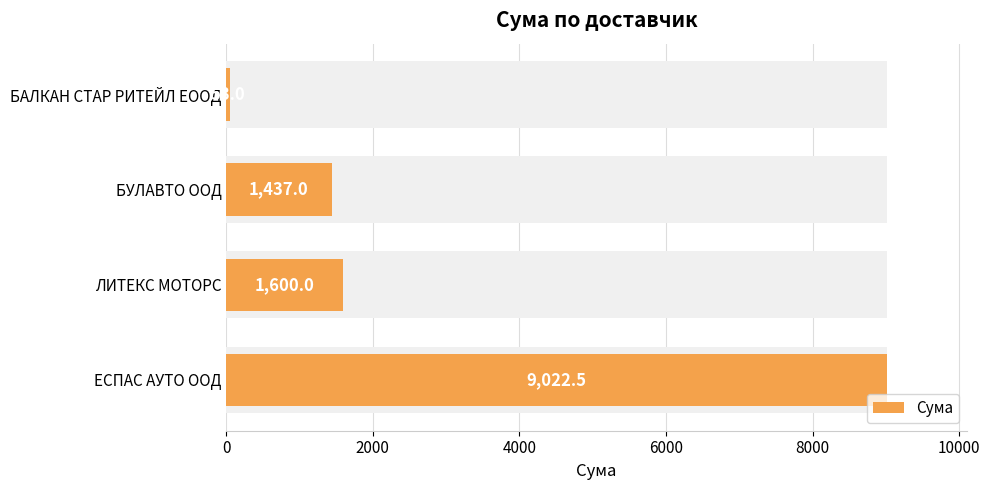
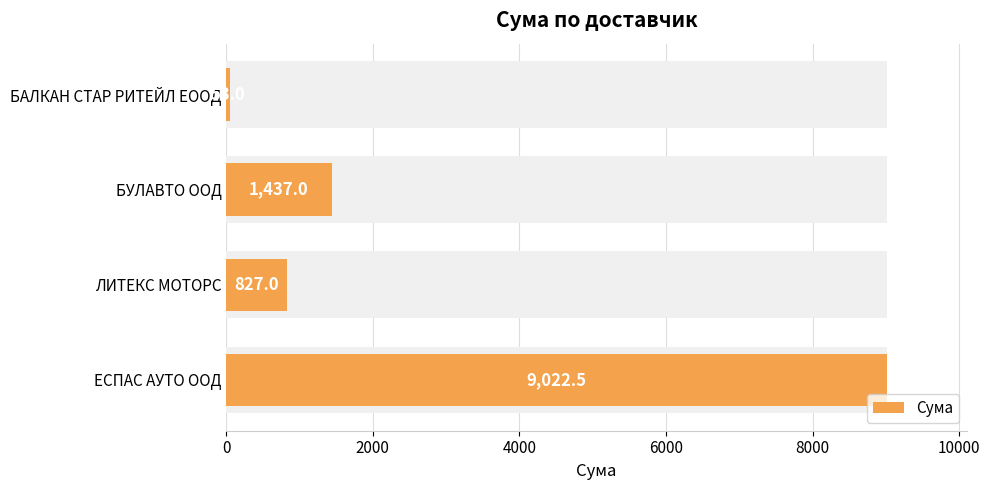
Сума, ЛИТЕКС МОТОРС: 1,600.0 -> 827.0
